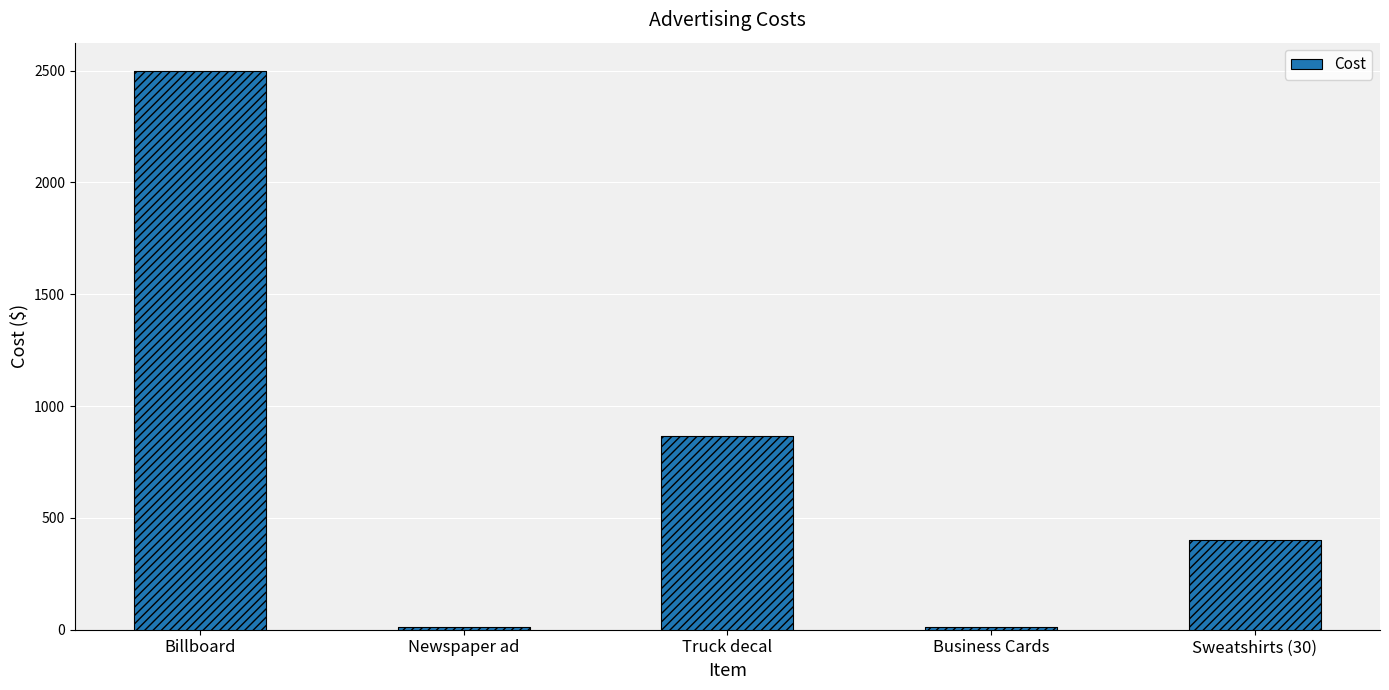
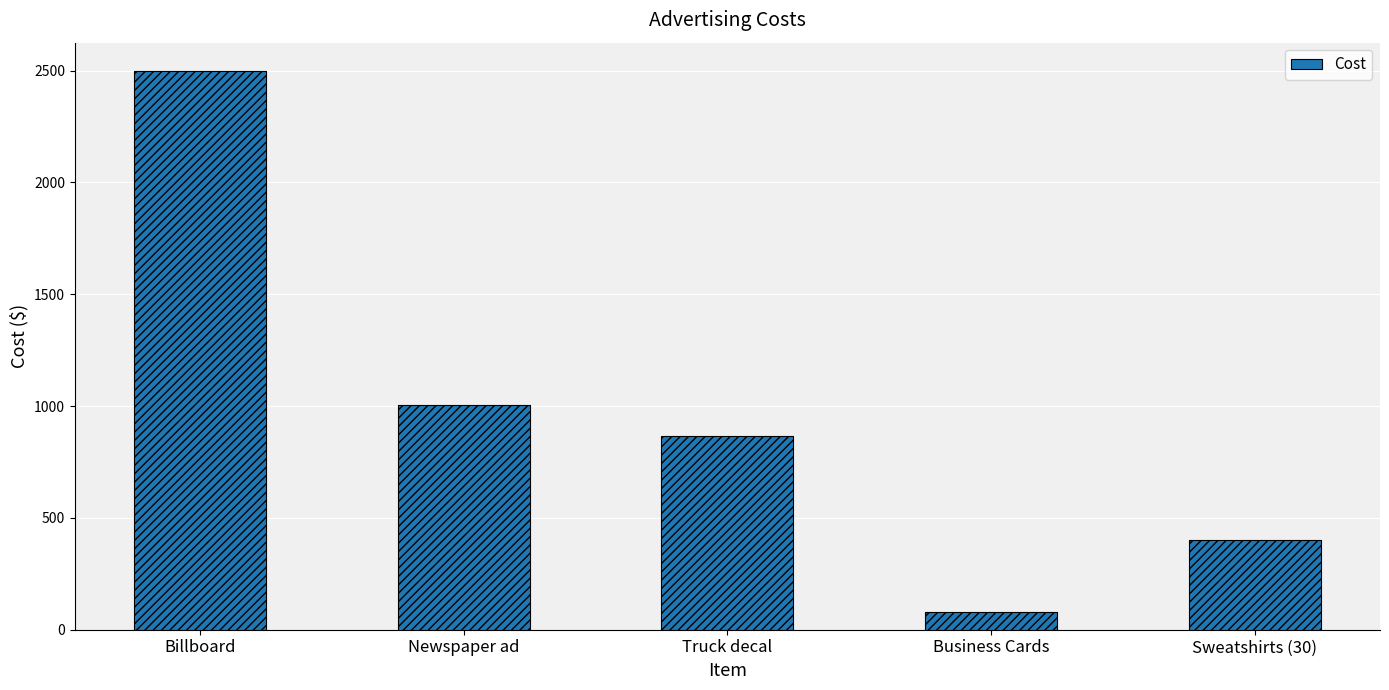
Cost, Newspaper ad: 10 -> 1010
Cost, Business Cards: 10 -> 80
